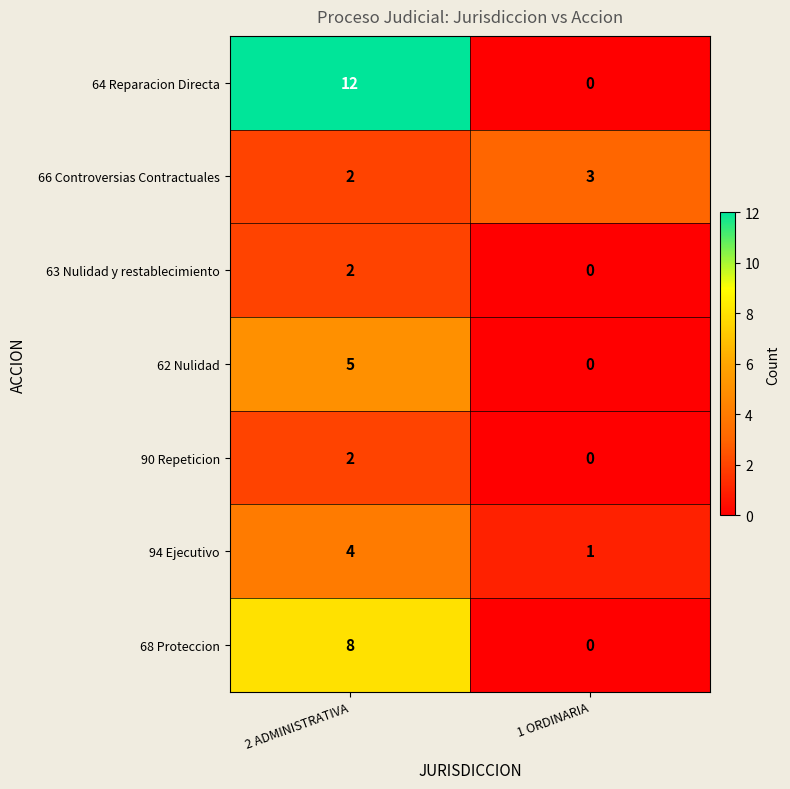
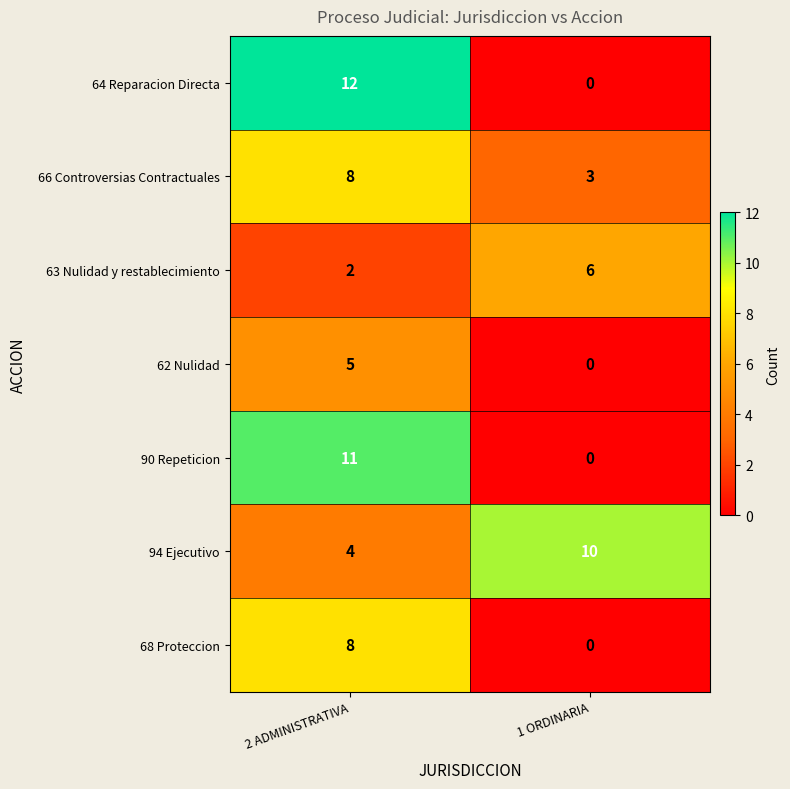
66 Controversias Contractuales, 2 ADMINISTRATIVA: 2 -> 8
63 Nulidad y restablecimiento, 1 ORDINARIA: 0 -> 6
90 Repeticion, 2 ADMINISTRATIVA: 2 -> 11
94 Ejecutivo, 1 ORDINARIA: 1 -> 10
